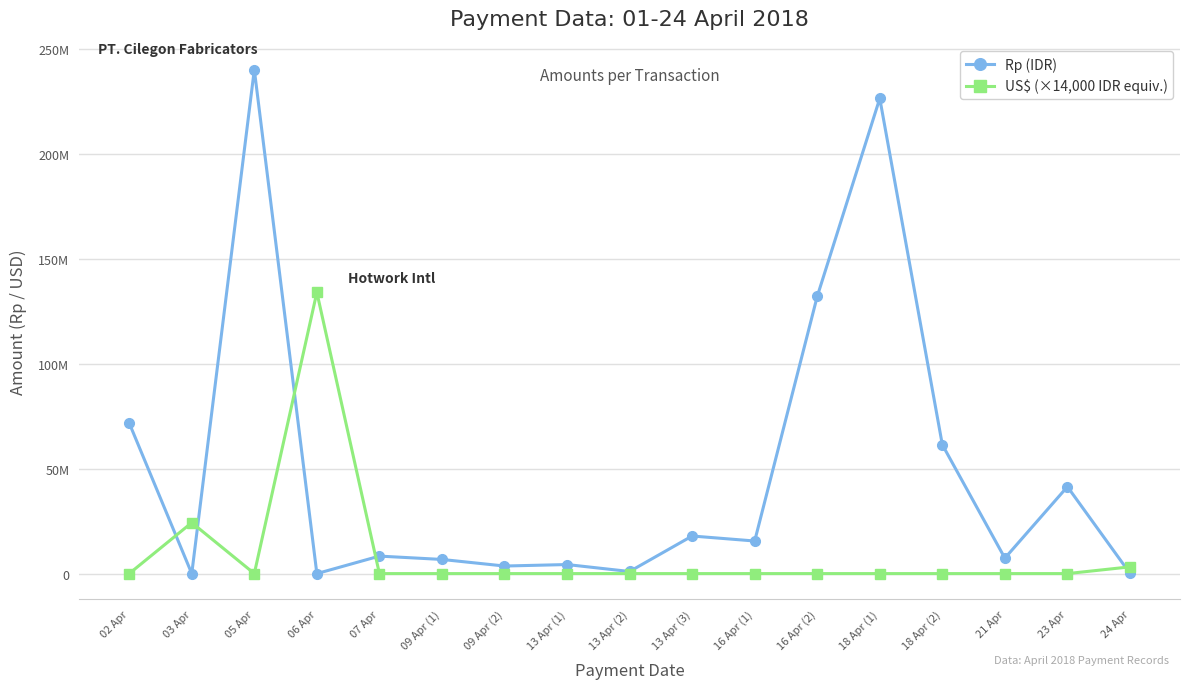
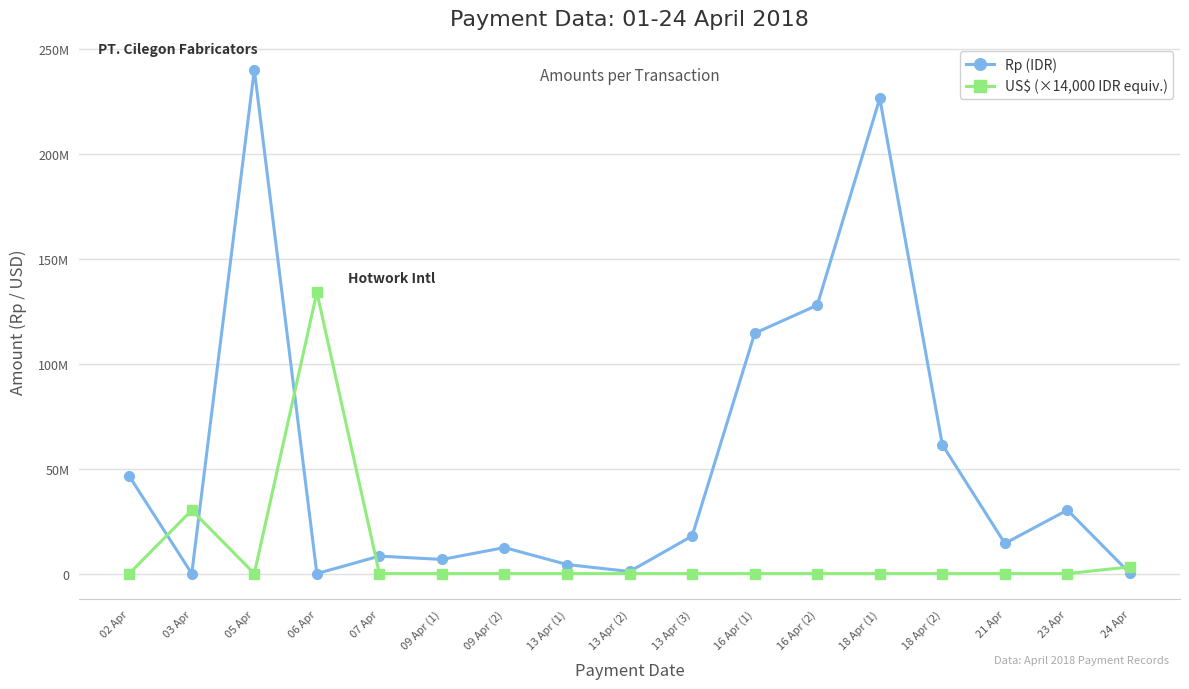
Rp (IDR), 02 Apr: 72000000 -> 46000000
US$ (×14,000 IDR equiv.), 03 Apr: 24000000 -> 30000000
Rp (IDR), 09 Apr (2): 4000000 -> 12000000
Rp (IDR), 16 Apr (1): 16000000 -> 114000000
Rp (IDR), 16 Apr (2): 132000000 -> 128000000
Rp (IDR), 21 Apr: 7000000 -> 14000000
Rp (IDR), 23 Apr: 41000000 -> 30000000
